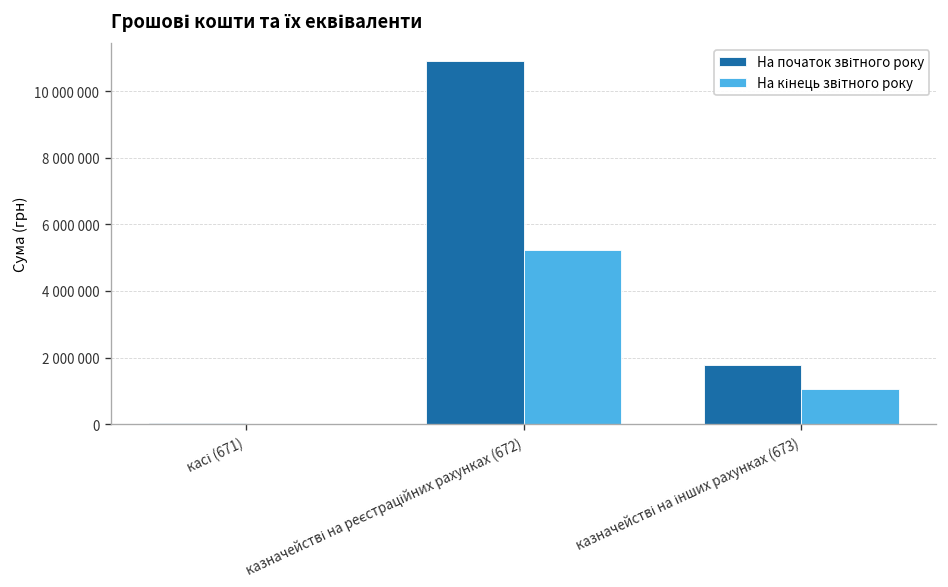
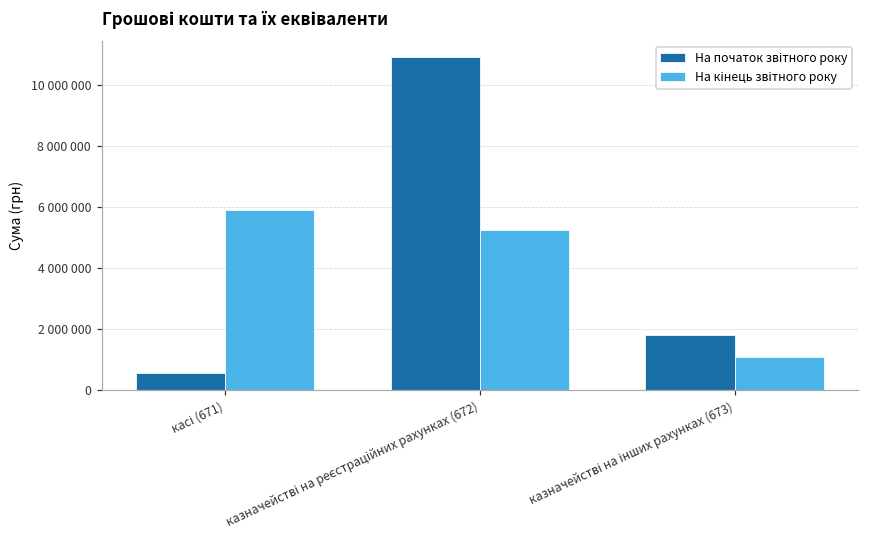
На початок звітного року, касі (671): 0 -> 500000
На кінець звітного року, касі (671): 0 -> 5900000
